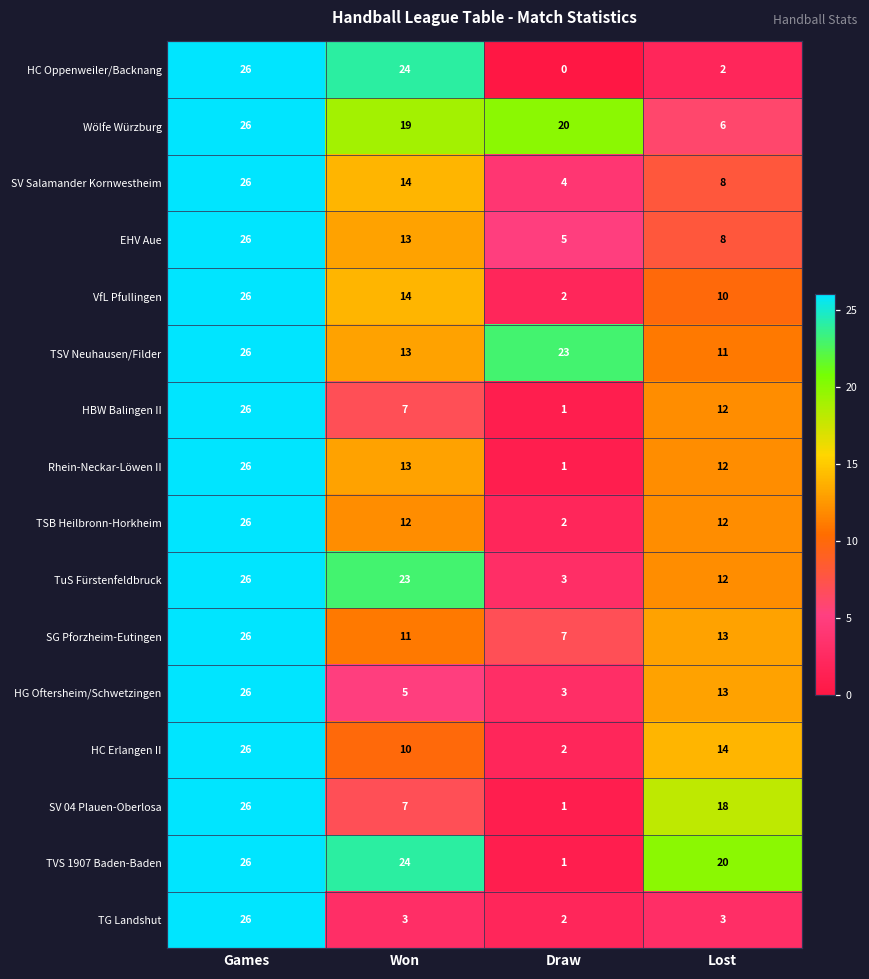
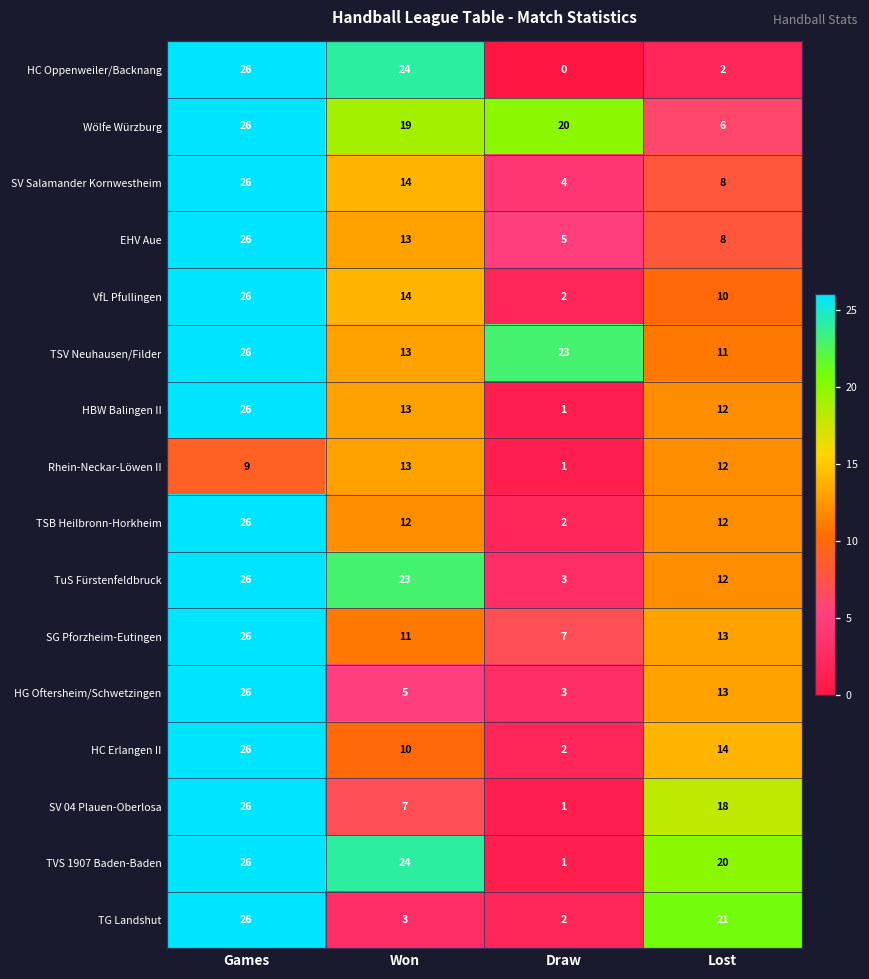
HBW Balingen II, Won: 7 -> 13
Rhein-Neckar-Löwen II, Games: 26 -> 9
TG Landshut, Lost: 3 -> 21
